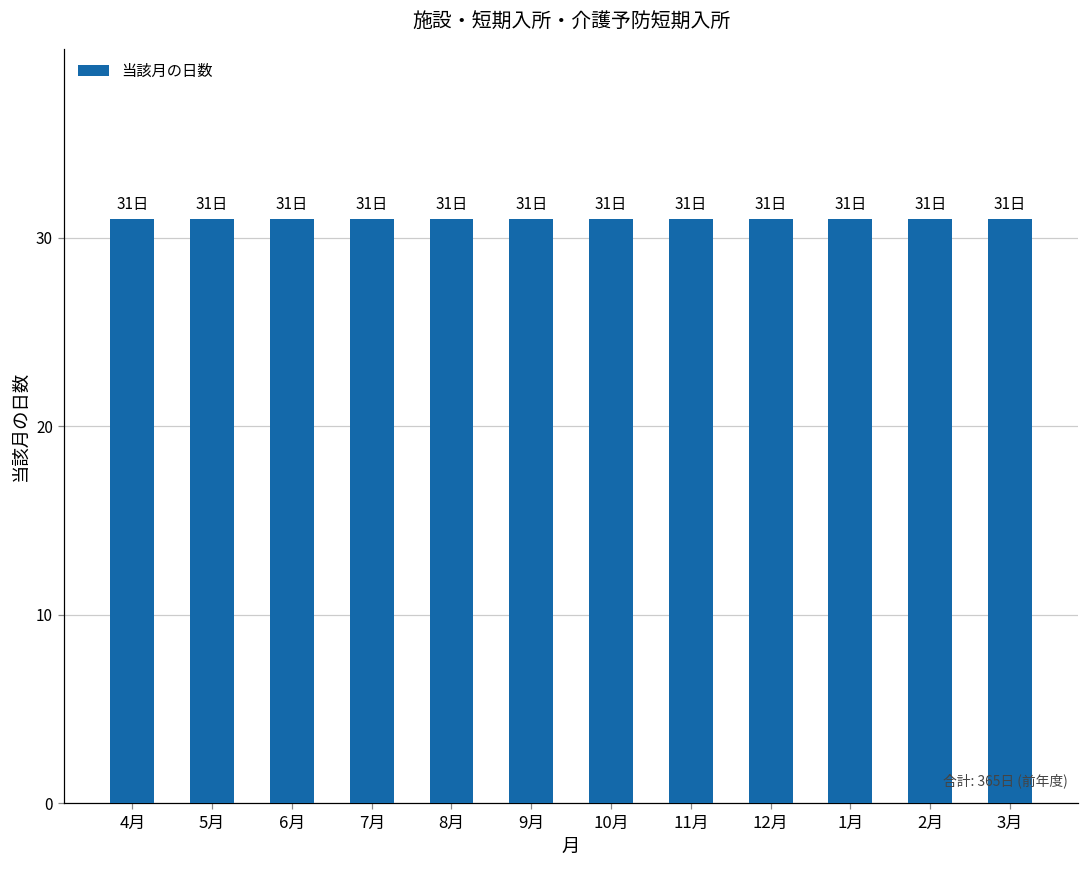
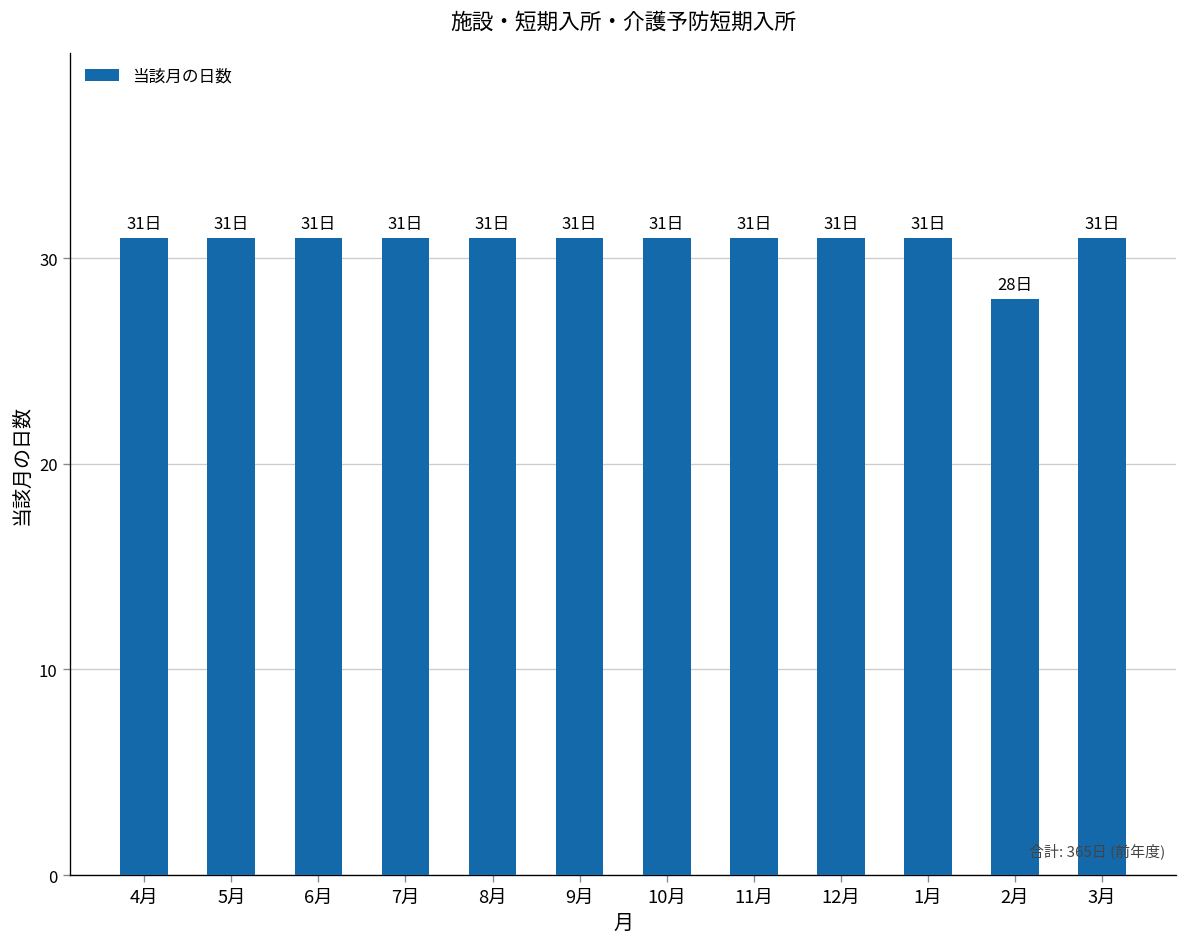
2月: 31日 -> 28日
